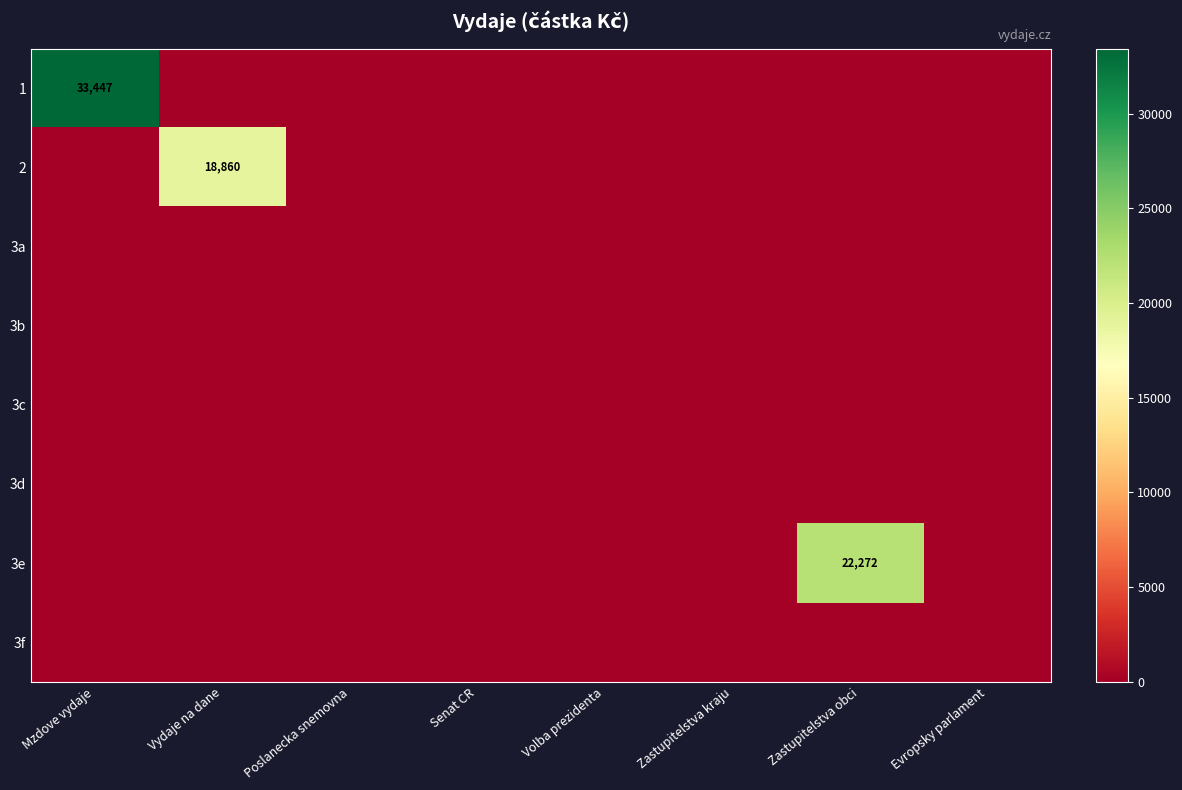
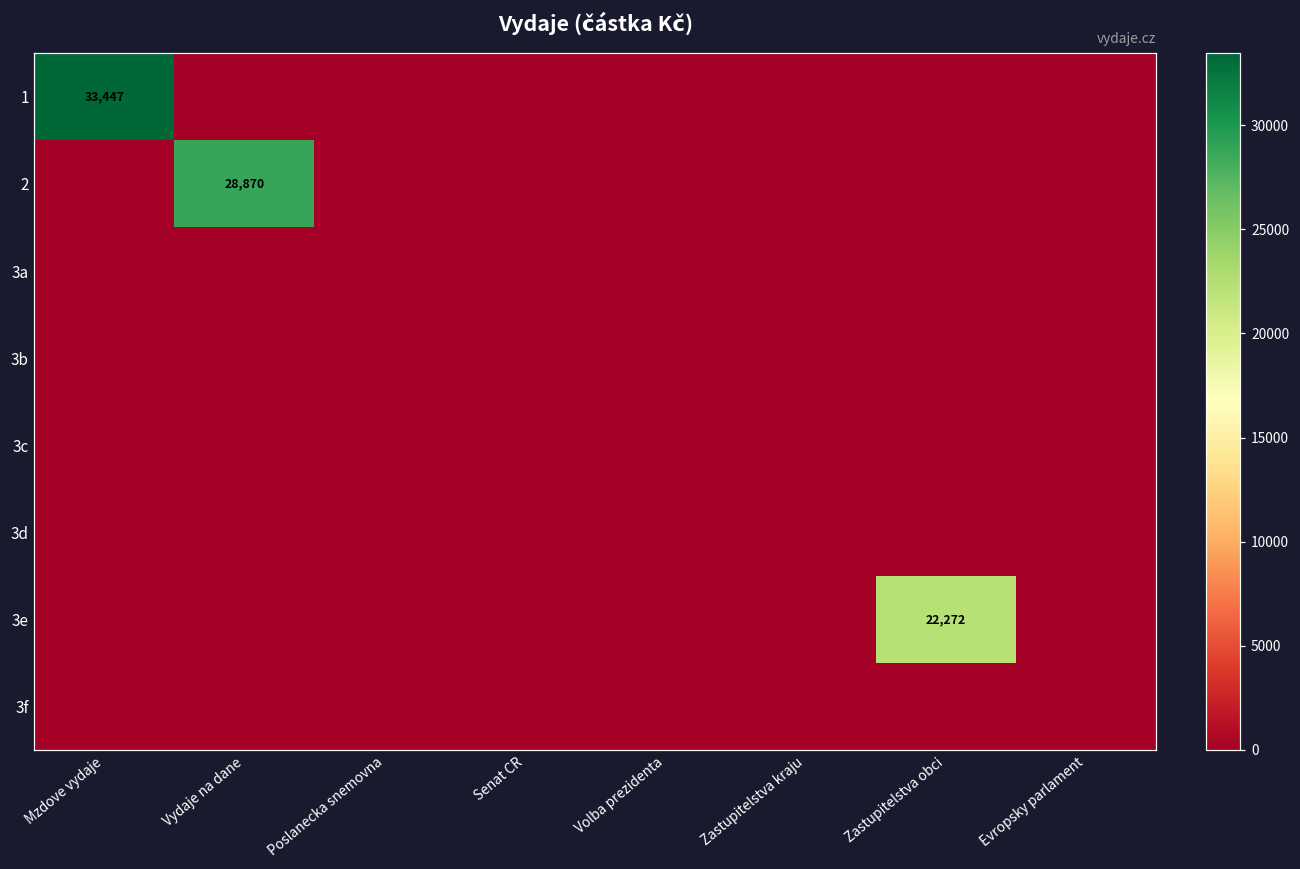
2, Vydaje na dane: 18,860 -> 28,870
